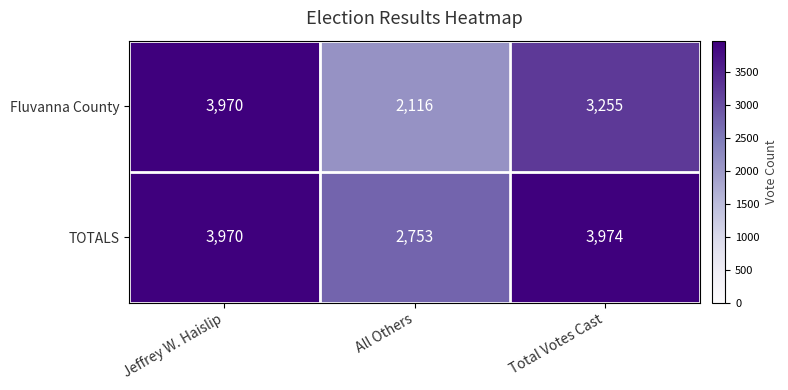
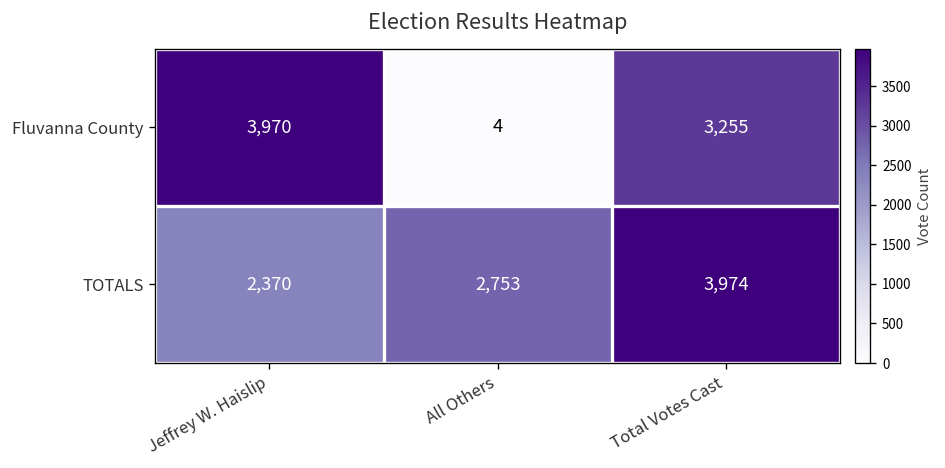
Fluvanna County, All Others: 2,116 -> 4
TOTALS, Jeffrey W. Haislip: 3,970 -> 2,370
